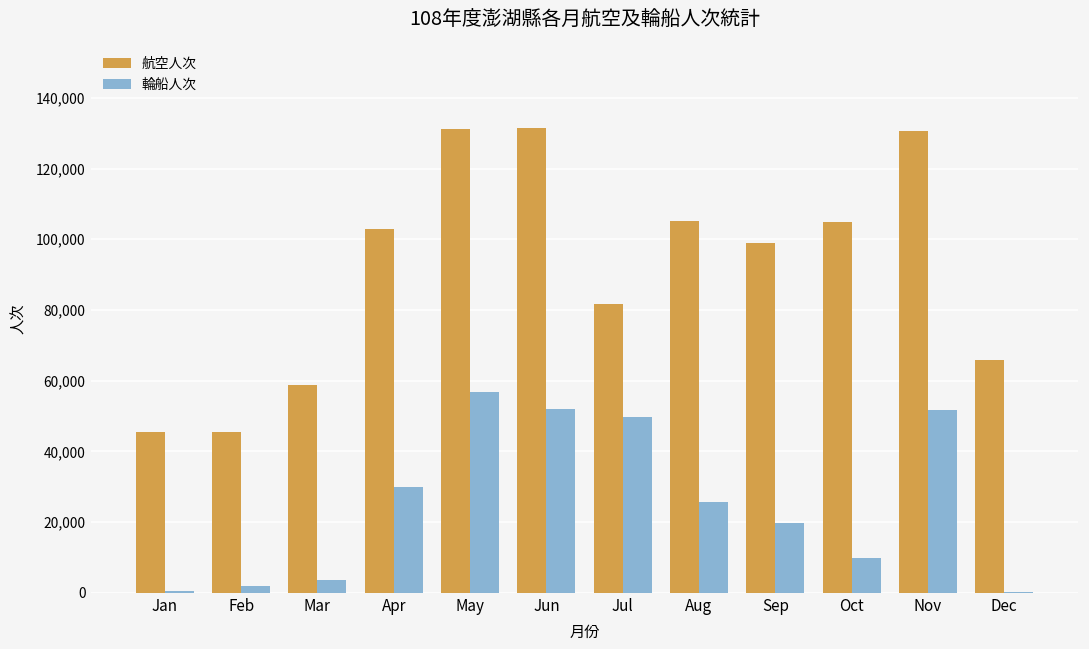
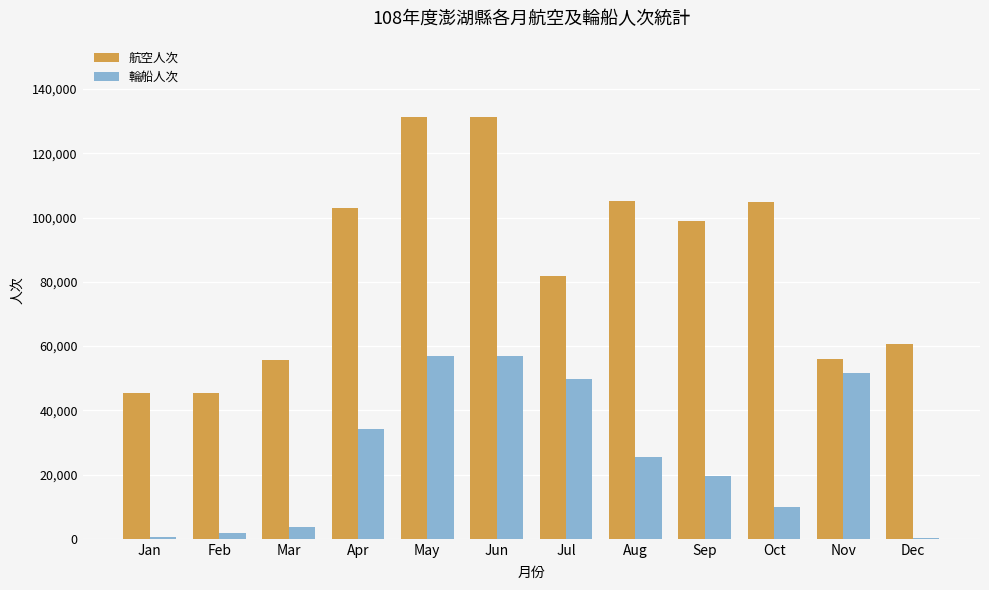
航空人次, Mar: 59,000 -> 56,000
輪船人次, Apr: 30,000 -> 34,000
輪船人次, Jun: 52,000 -> 57,000
航空人次, Nov: 131,000 -> 56,000
航空人次, Dec: 66,000 -> 61,000
